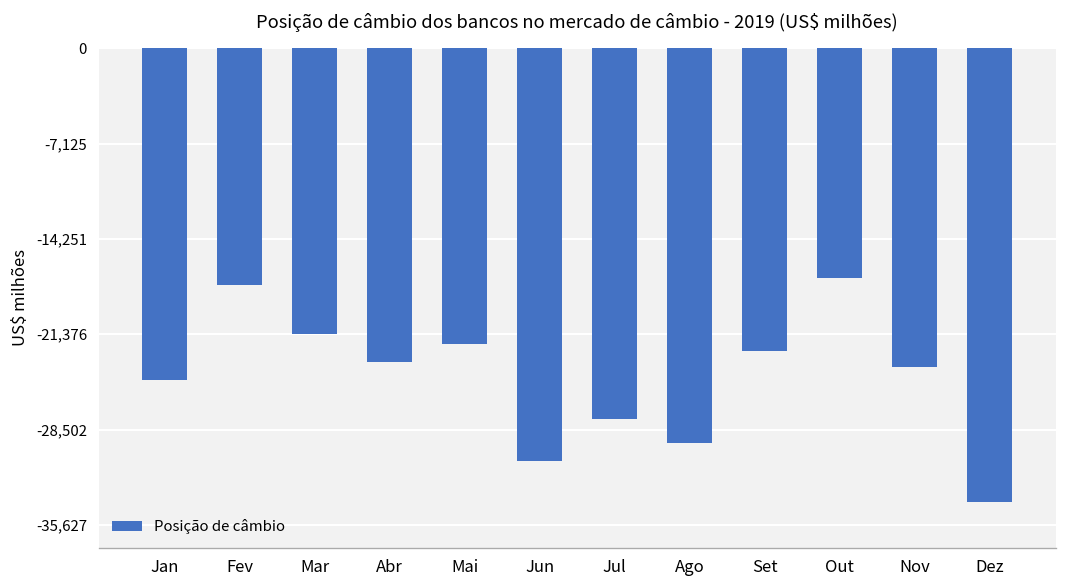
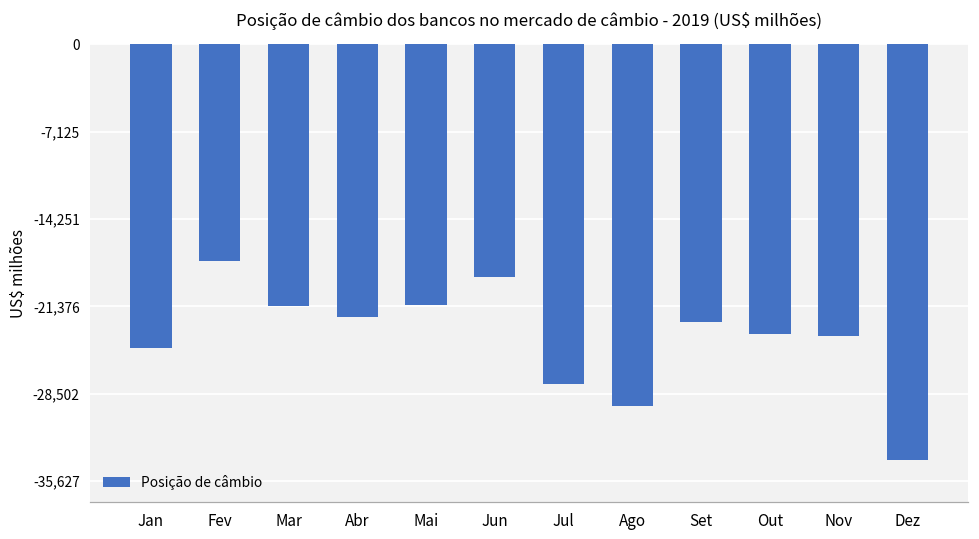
Abr: -23,500 -> -22,200
Mai: -22,100 -> -21,300
Jun: -30,900 -> -19,000
Out: -17,200 -> -23,600
